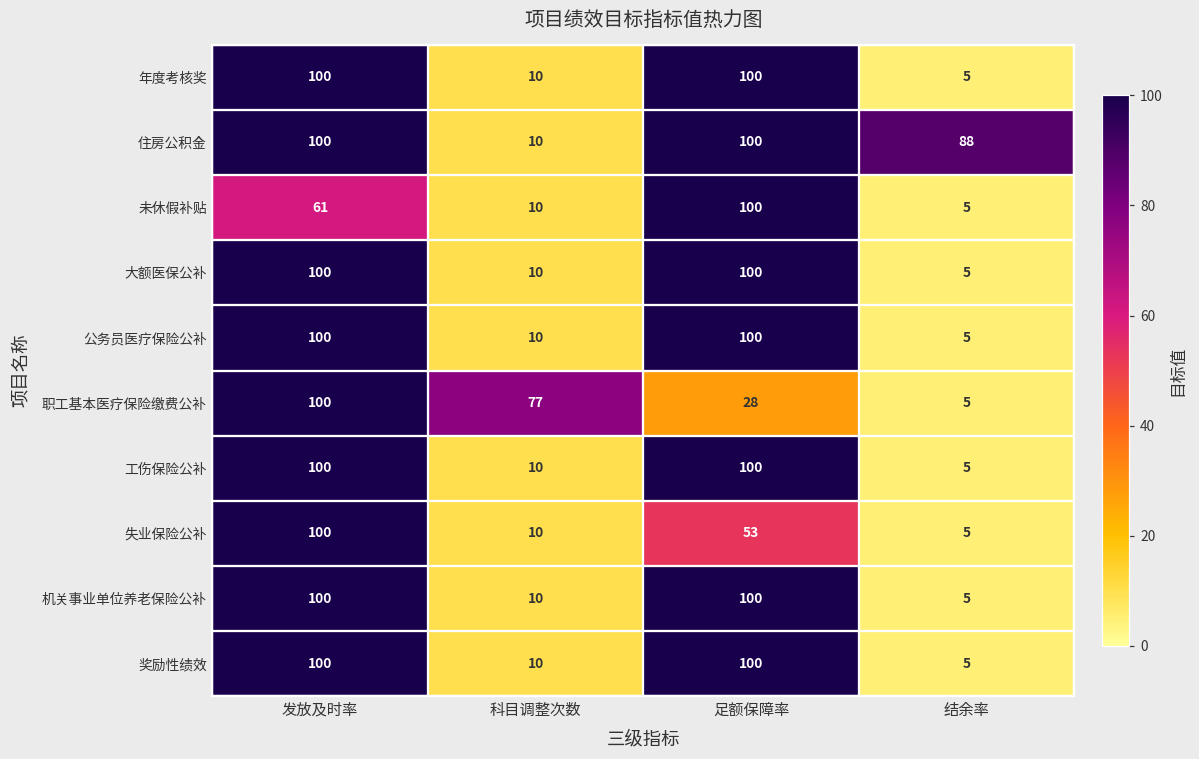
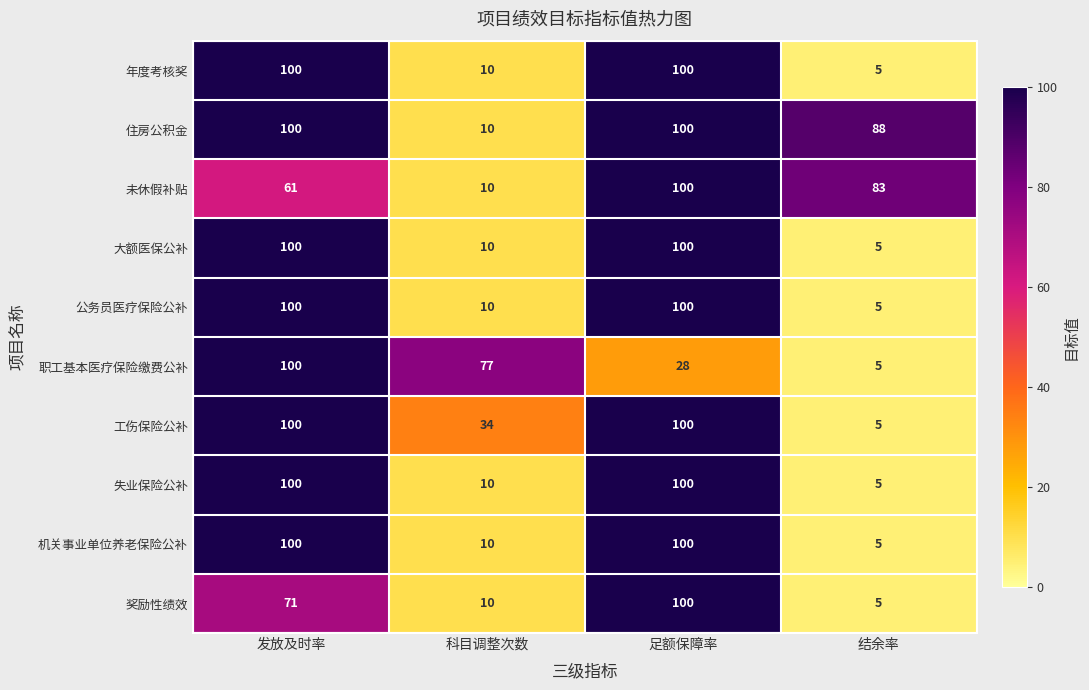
未休假补贴, 结余率: 5 -> 83
工伤保险公补, 科目调整次数: 10 -> 34
失业保险公补, 足额保障率: 53 -> 100
奖励性绩效, 发放及时率: 100 -> 71
